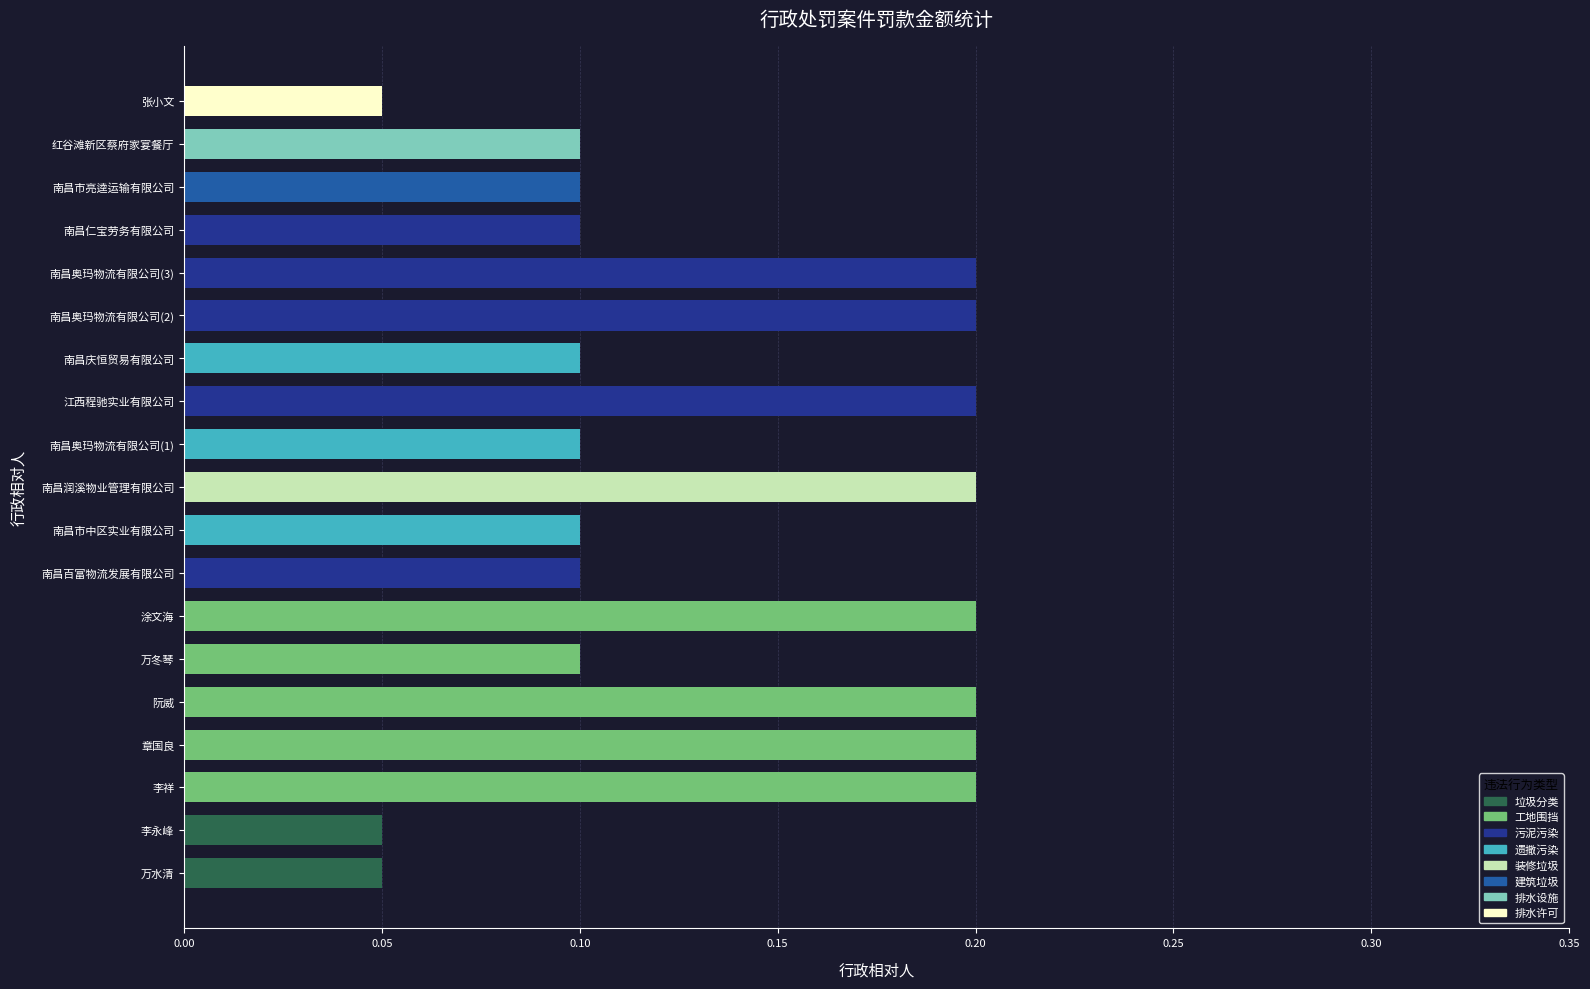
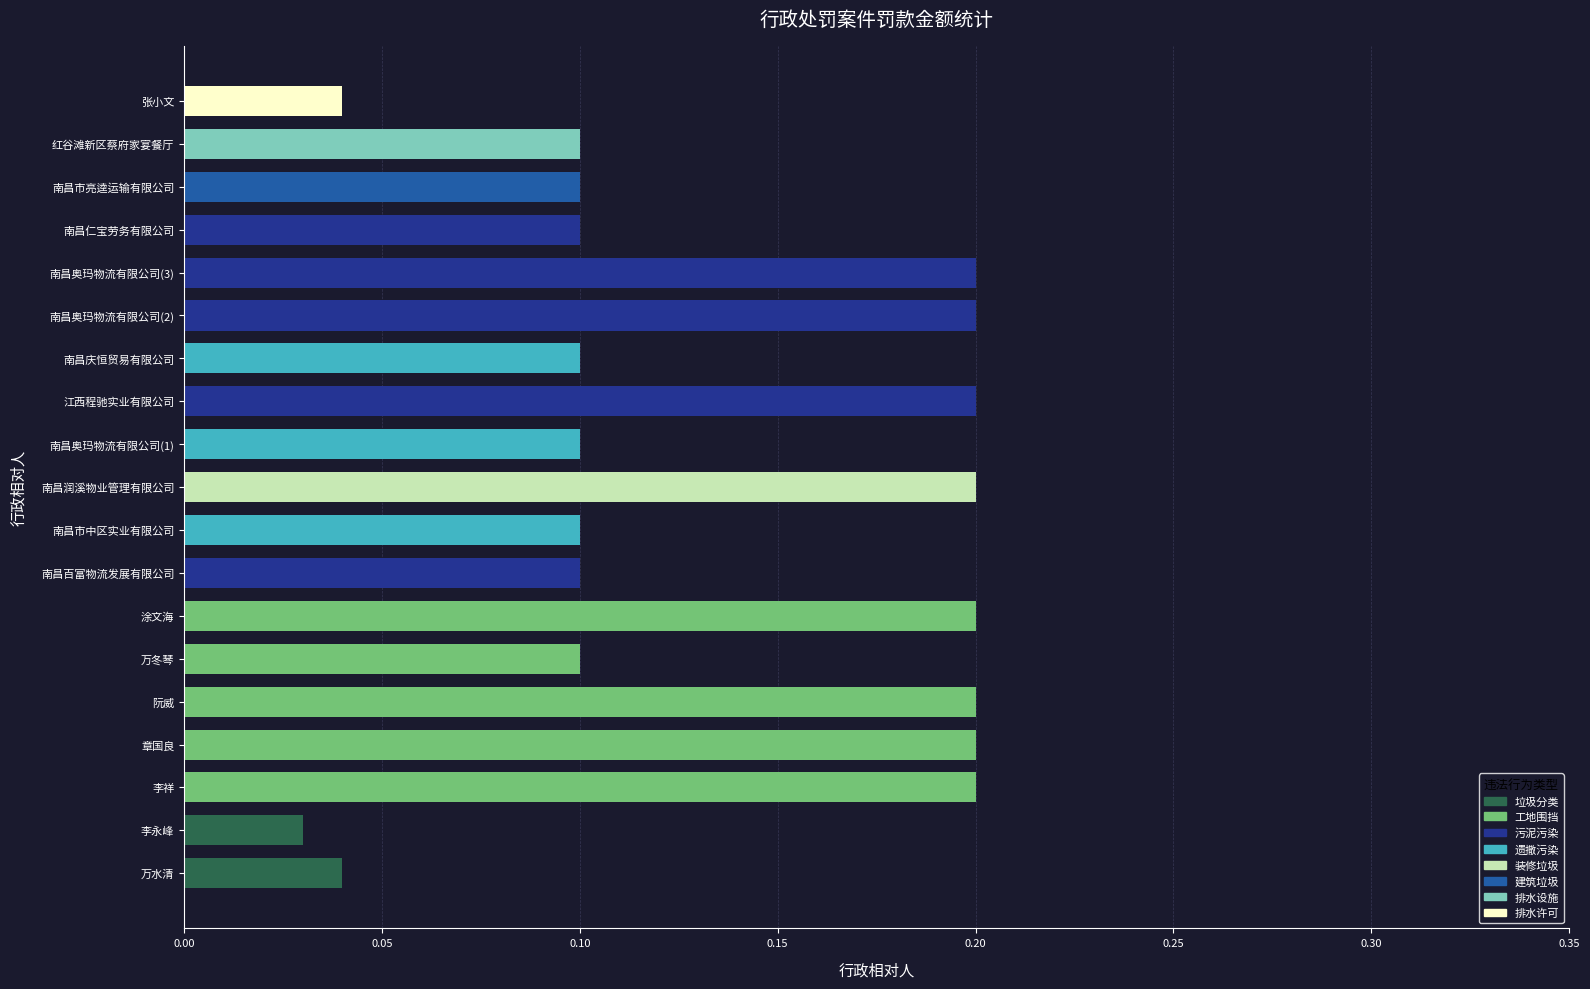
张小文: 0.05 -> 0.04
李永峰: 0.05 -> 0.03
万水清: 0.05 -> 0.04
